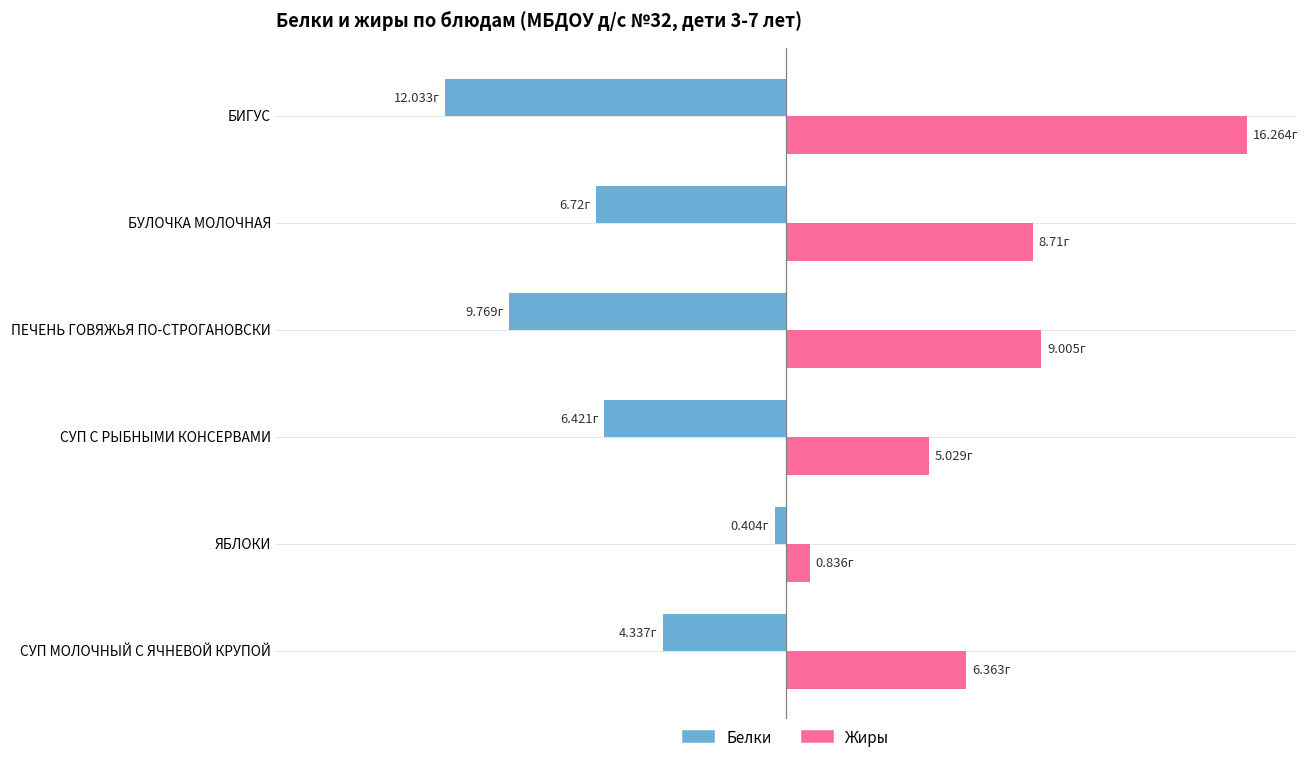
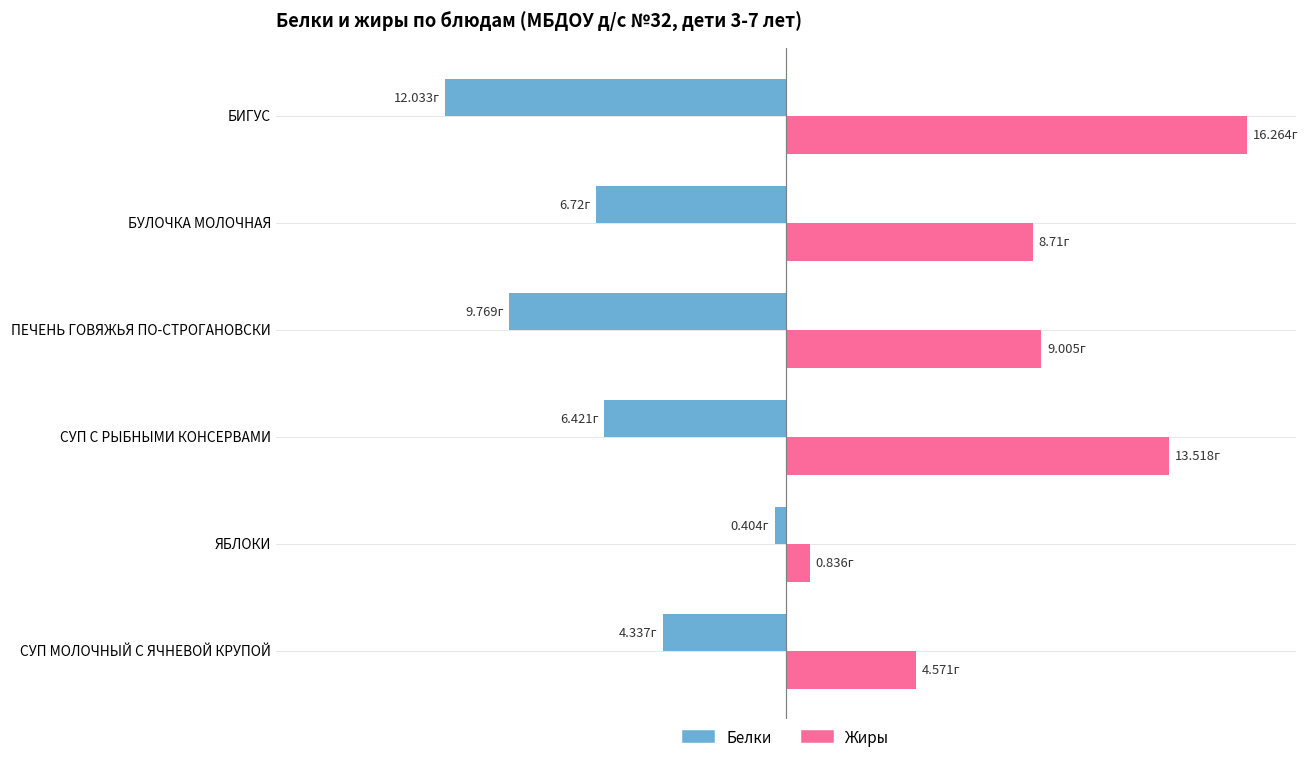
Жиры, СУП С РЫБНЫМИ КОНСЕРВАМИ: 5.029г -> 13.518г
Жиры, СУП МОЛОЧНЫЙ С ЯЧНЕВОЙ КРУПОЙ: 6.363г -> 4.571г
